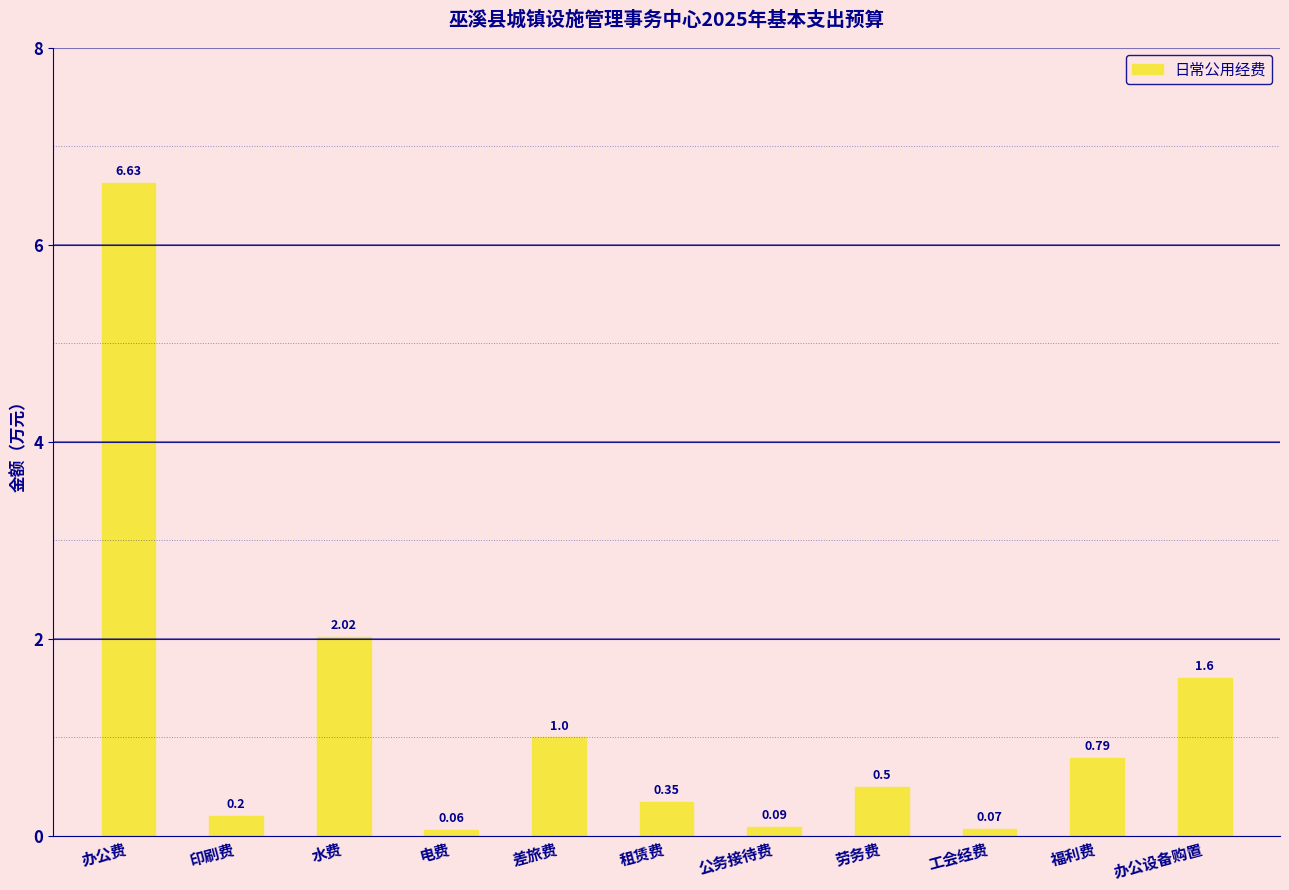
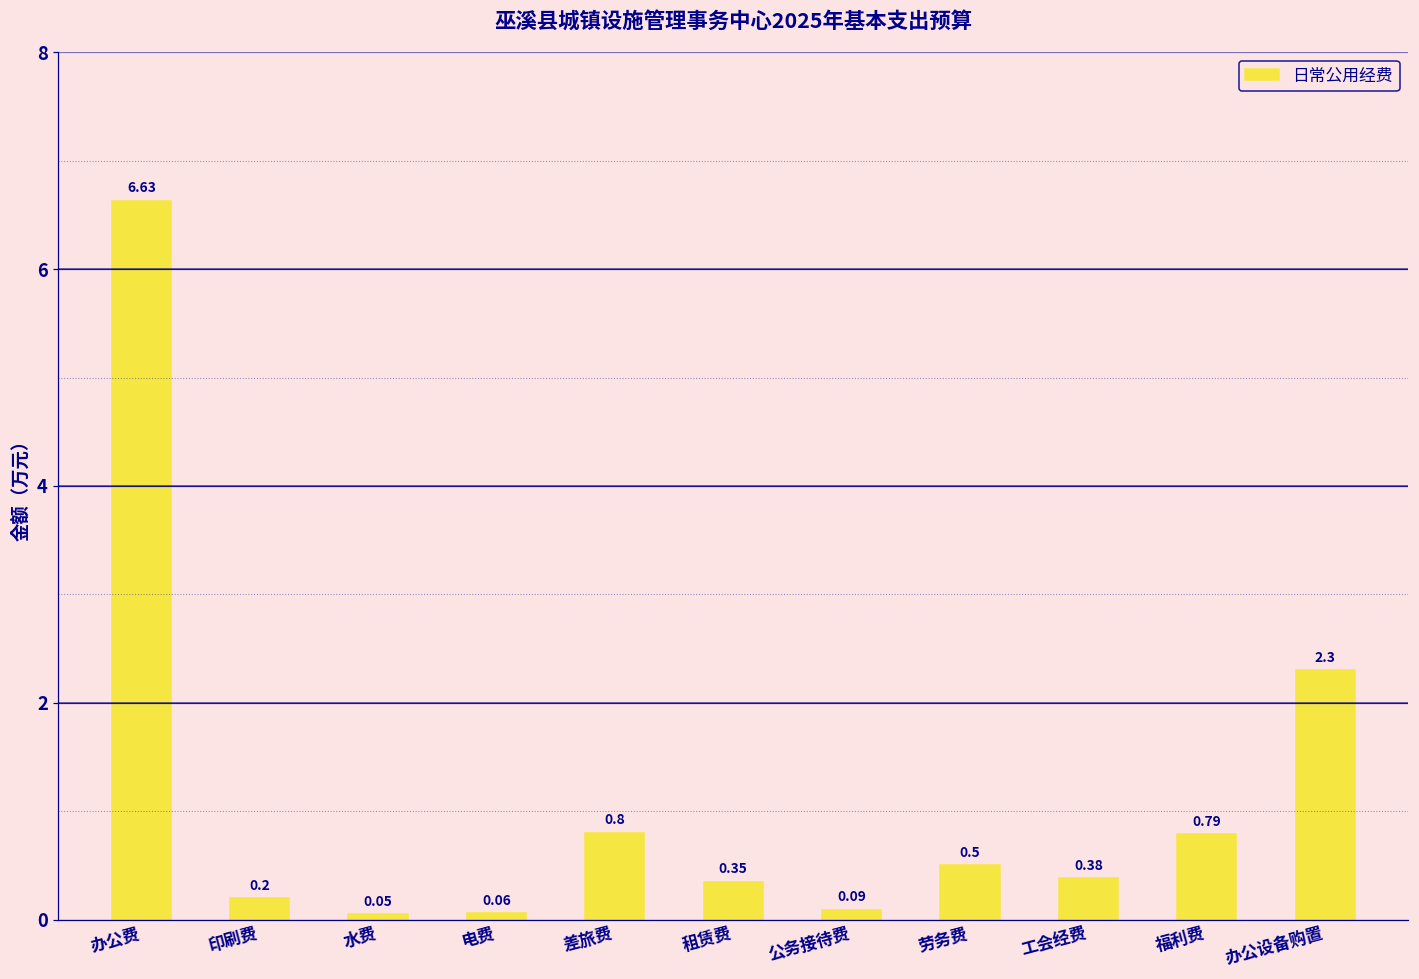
水费: 2.02 -> 0.05
差旅费: 1.0 -> 0.8
工会经费: 0.07 -> 0.38
办公设备购置: 1.6 -> 2.3
